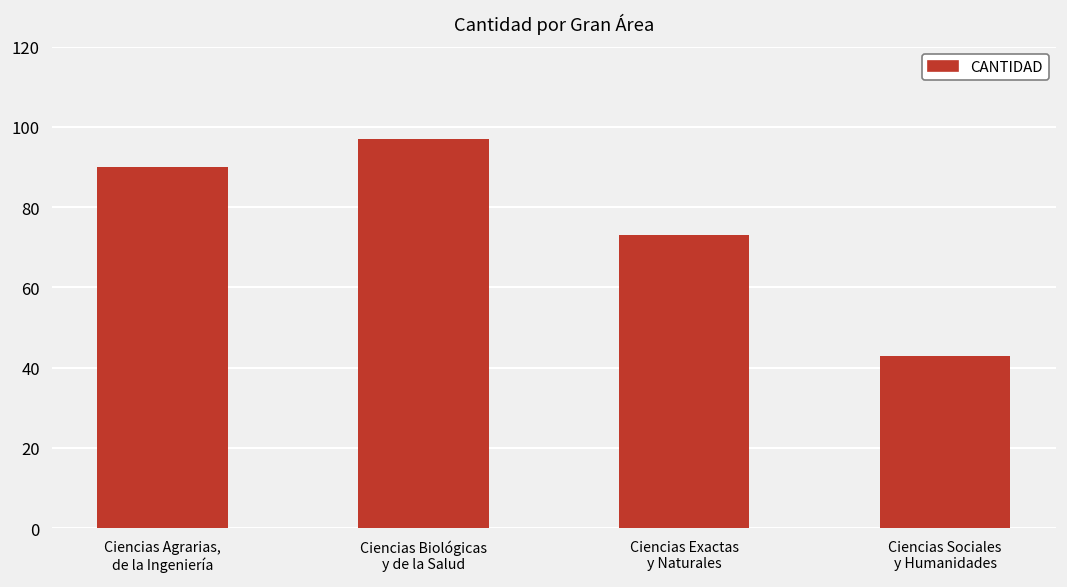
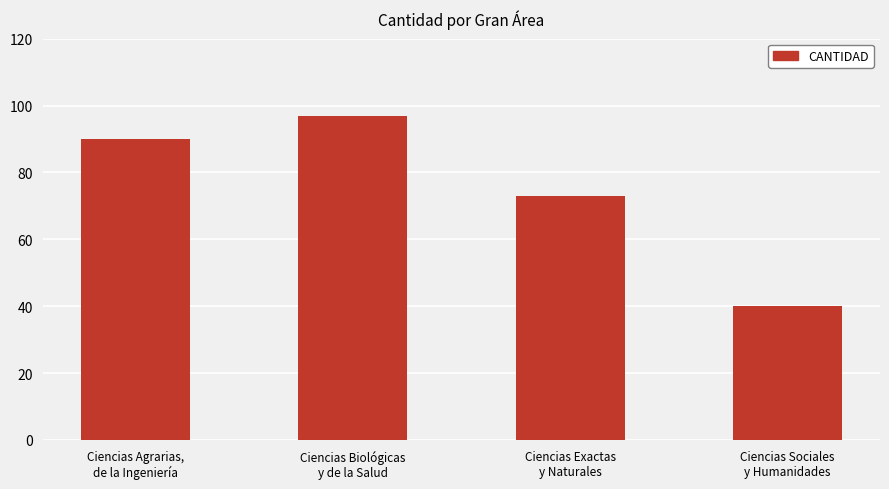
Ciencias Sociales y Humanidades: 43 -> 40
